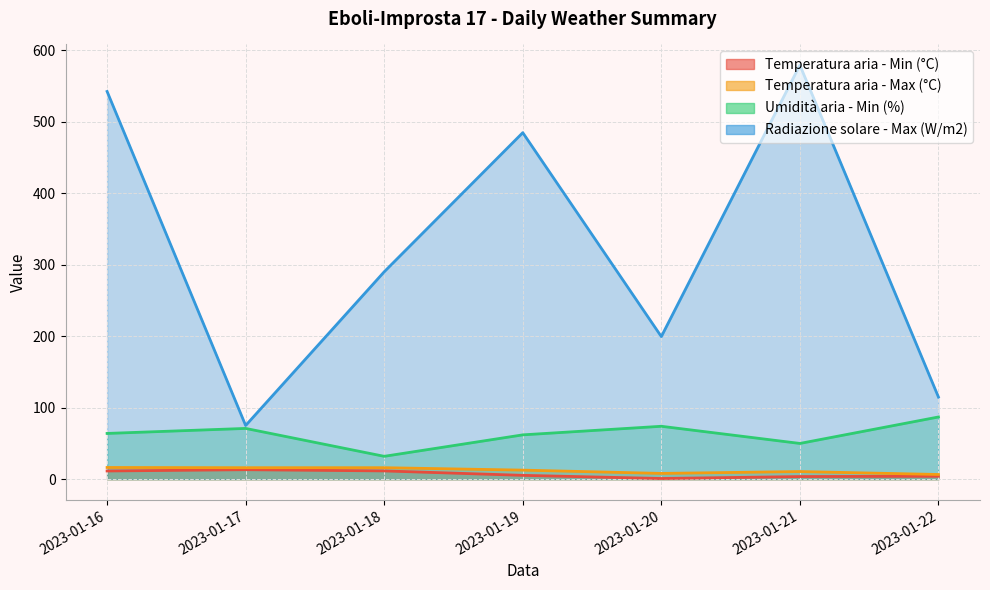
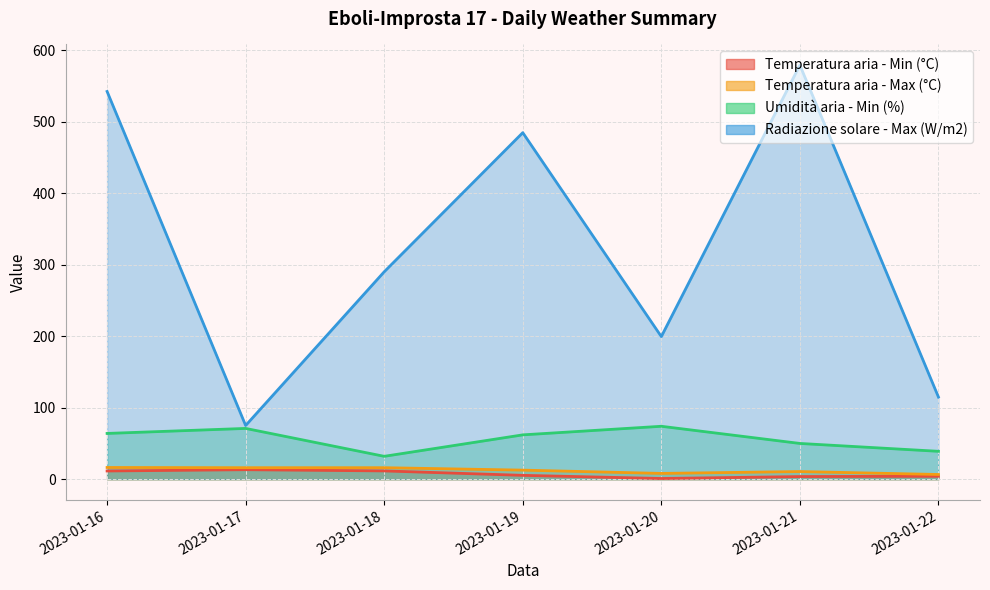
Umidità aria - Min (%), 2023-01-22: 90 -> 40
